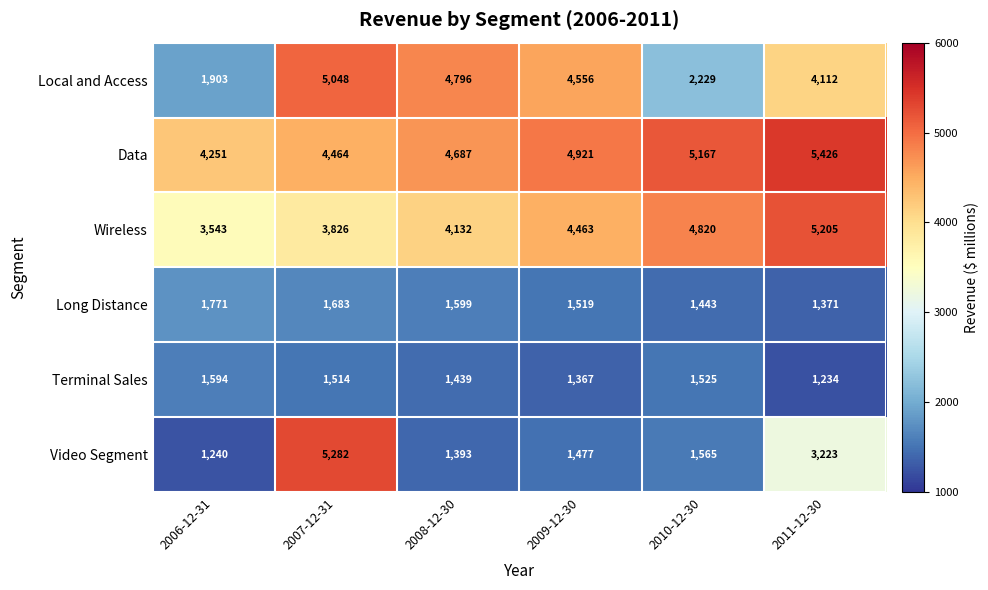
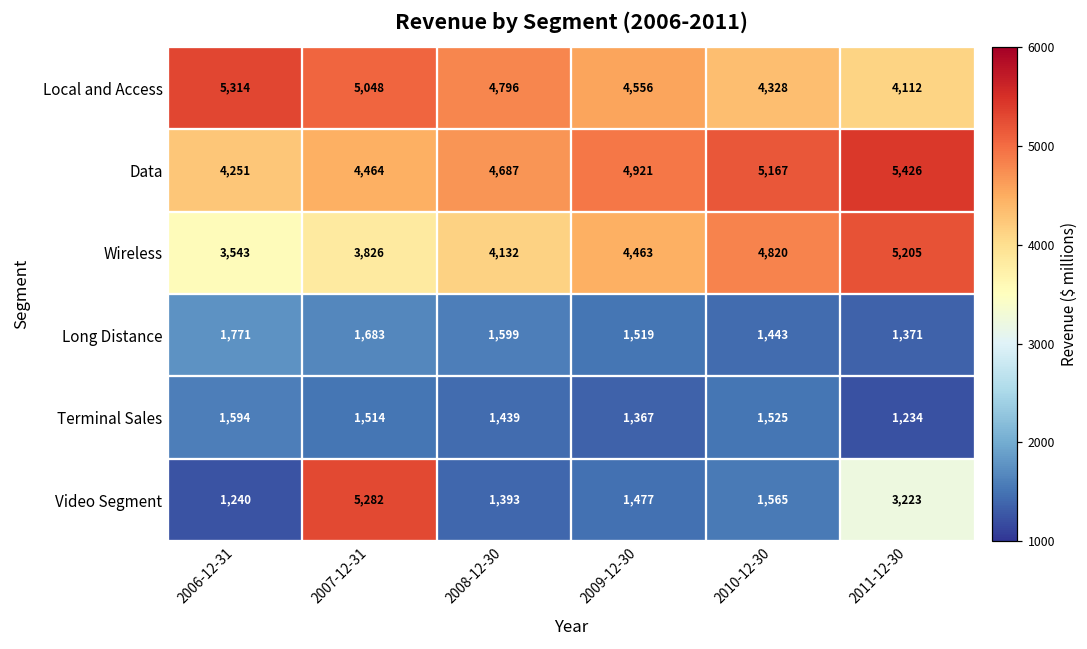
Local and Access, 2006-12-31: 1,903 -> 5,314
Local and Access, 2010-12-30: 2,229 -> 4,328
